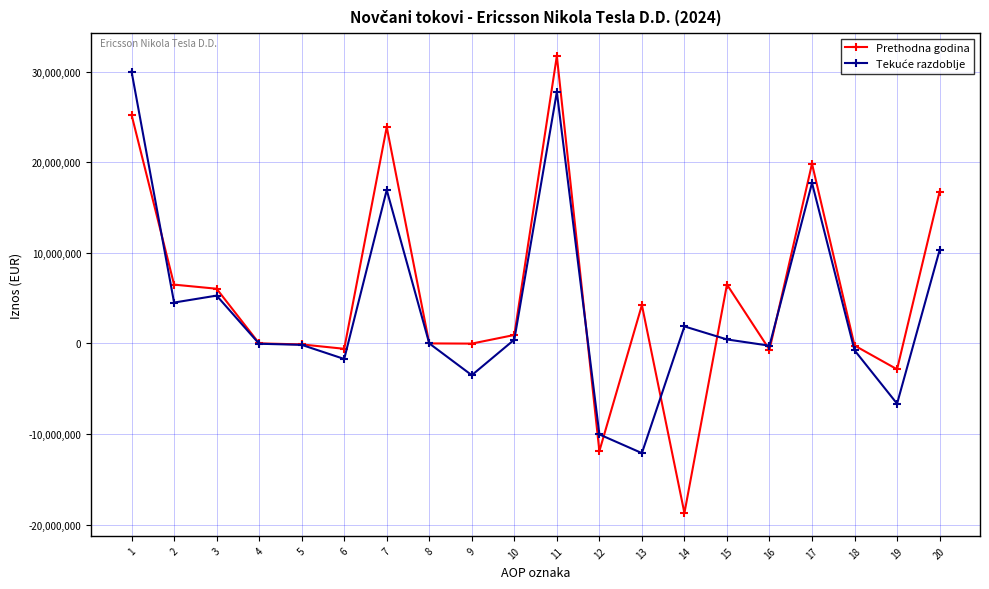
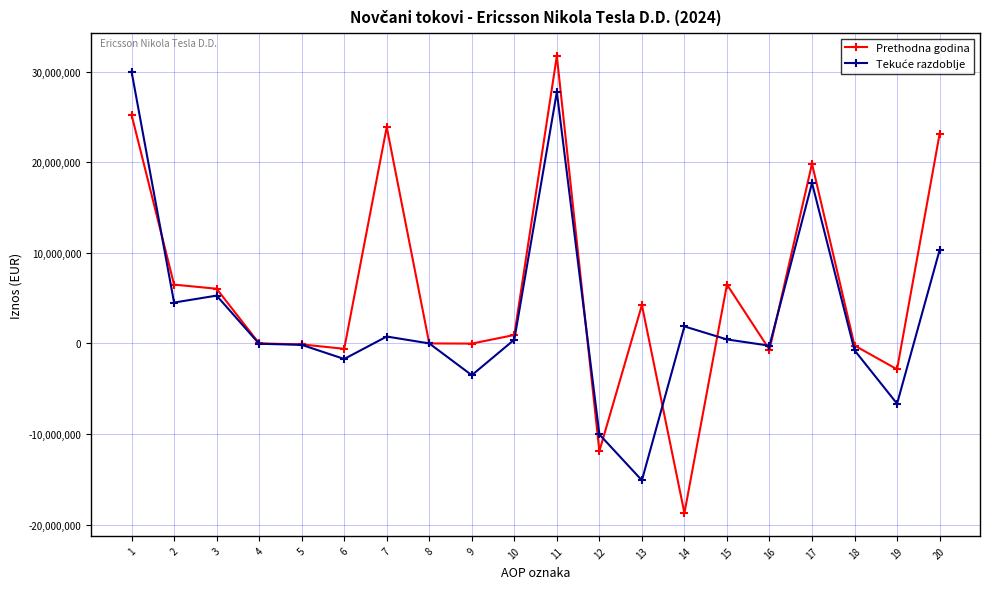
Tekuće razdoblje, 7: 17,000,000 -> 1,000,000
Tekuće razdoblje, 13: -12,000,000 -> -15,000,000
Prethodna godina, 20: 17,000,000 -> 23,000,000
